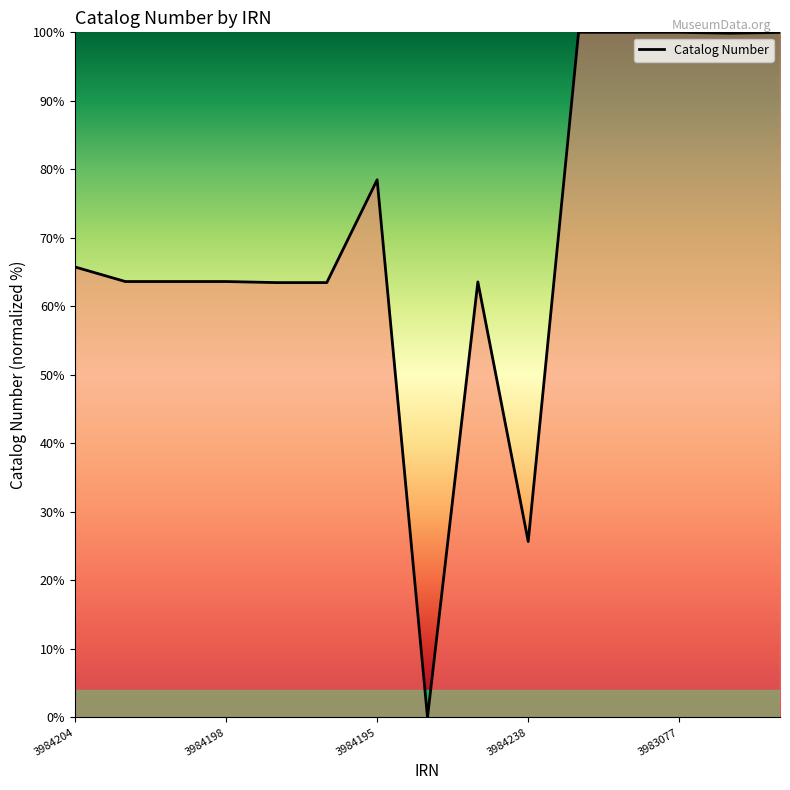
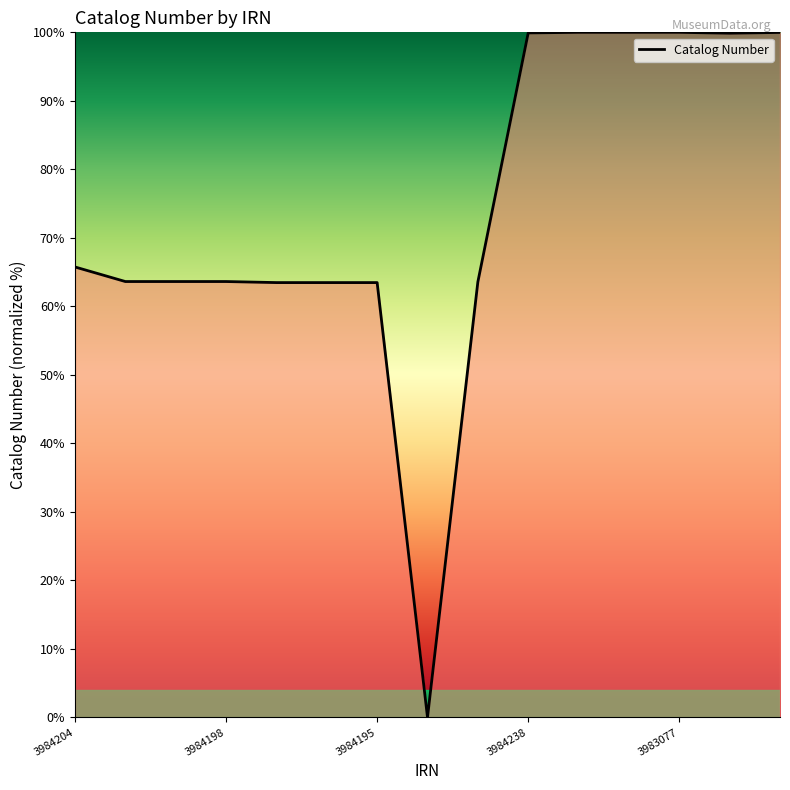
3984195: 78% -> 63%
3984238: 26% -> 100%
